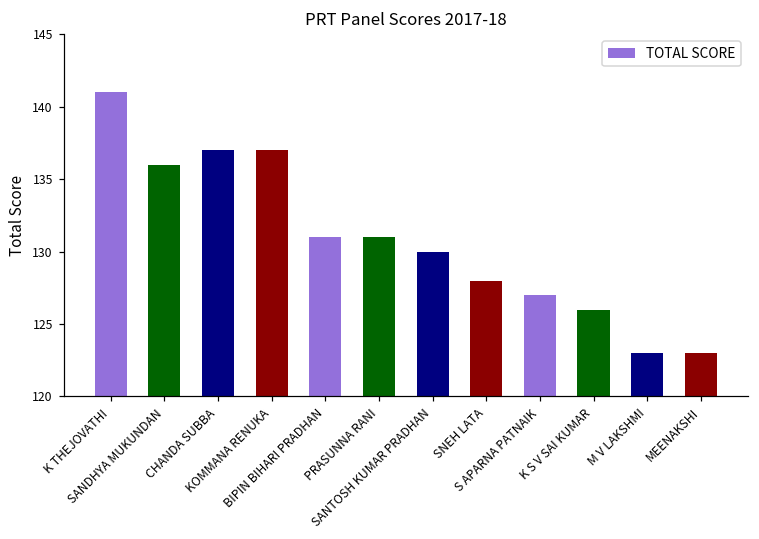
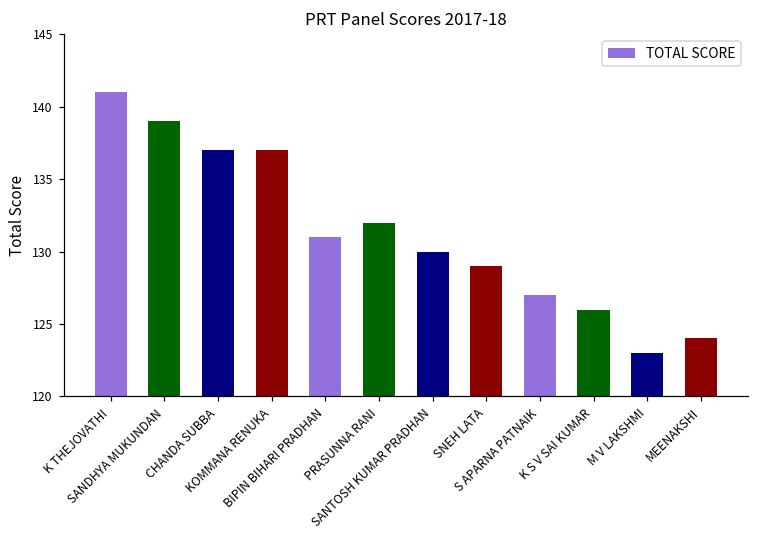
SANDHYA MUKUNDAN: 136 -> 139
PRASUNNA RANI: 131 -> 132
SNEH LATA: 128 -> 129
MEENAKSHI: 123 -> 124
